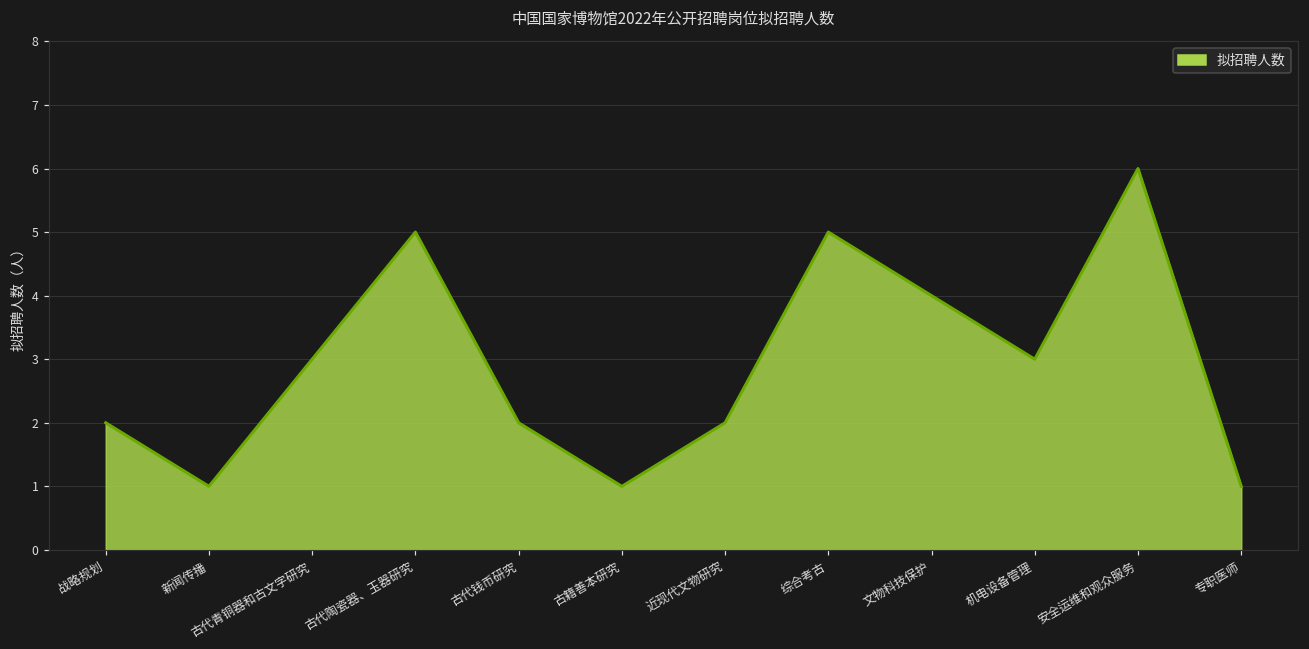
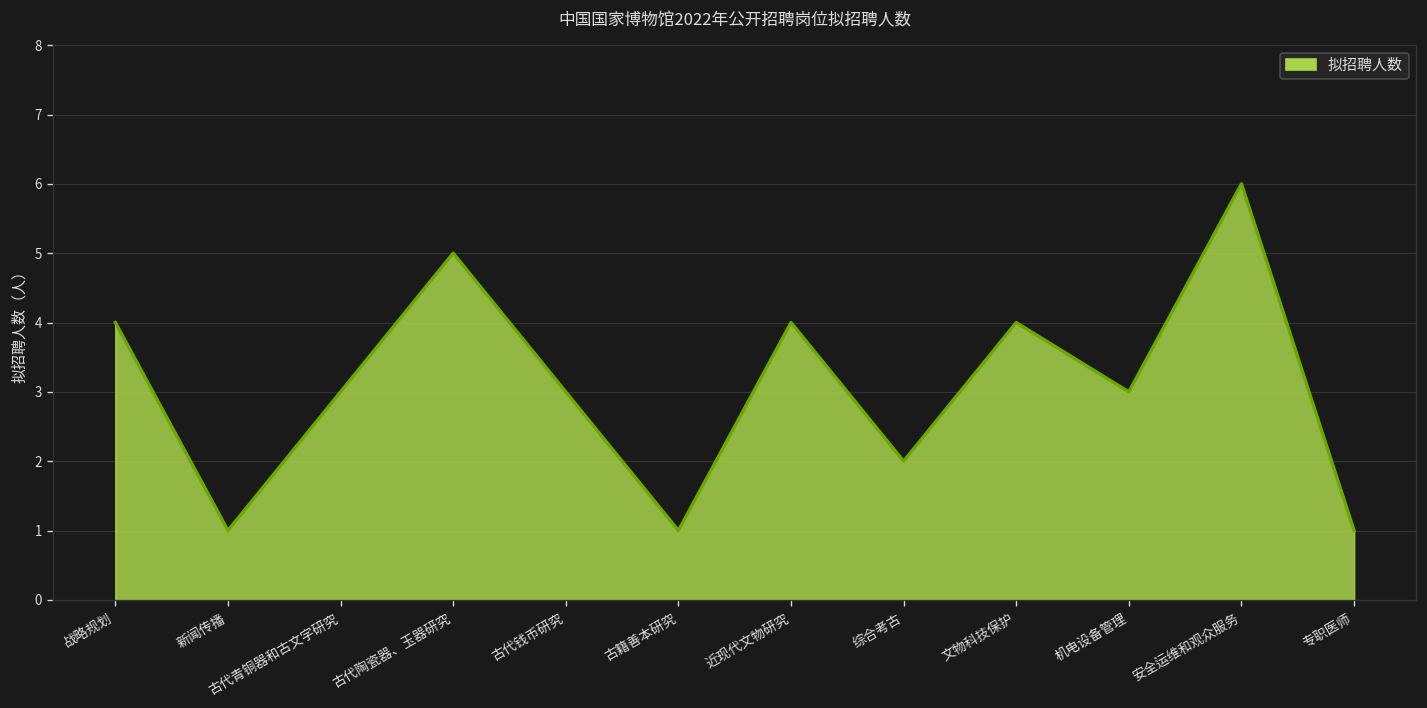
战略规划: 2 -> 4
古代钱币研究: 2 -> 3
近现代文物研究: 2 -> 4
综合考古: 5 -> 2
